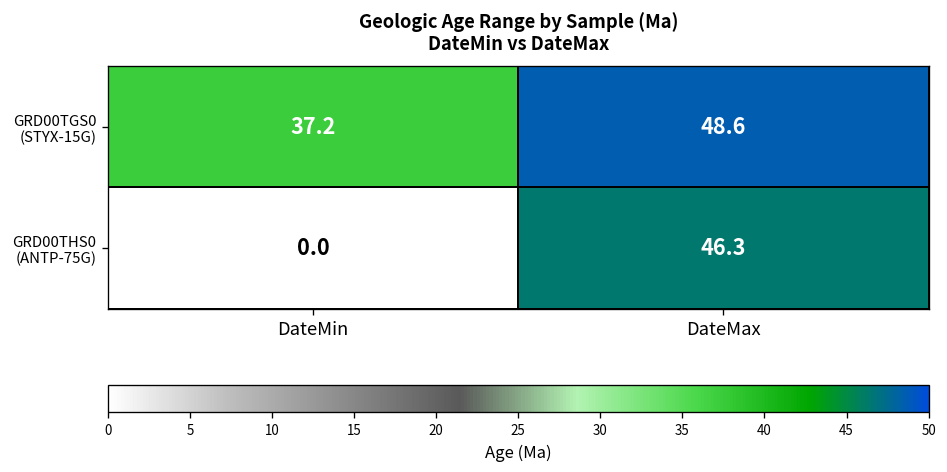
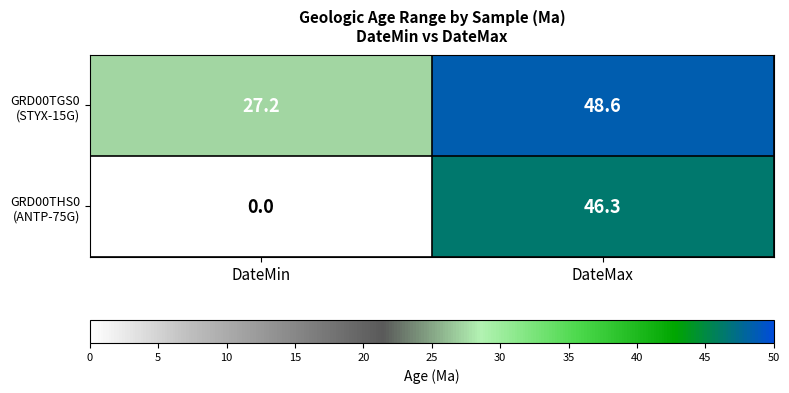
GRD00TGS0 (STYX-15G), DateMin: 37.2 -> 27.2
